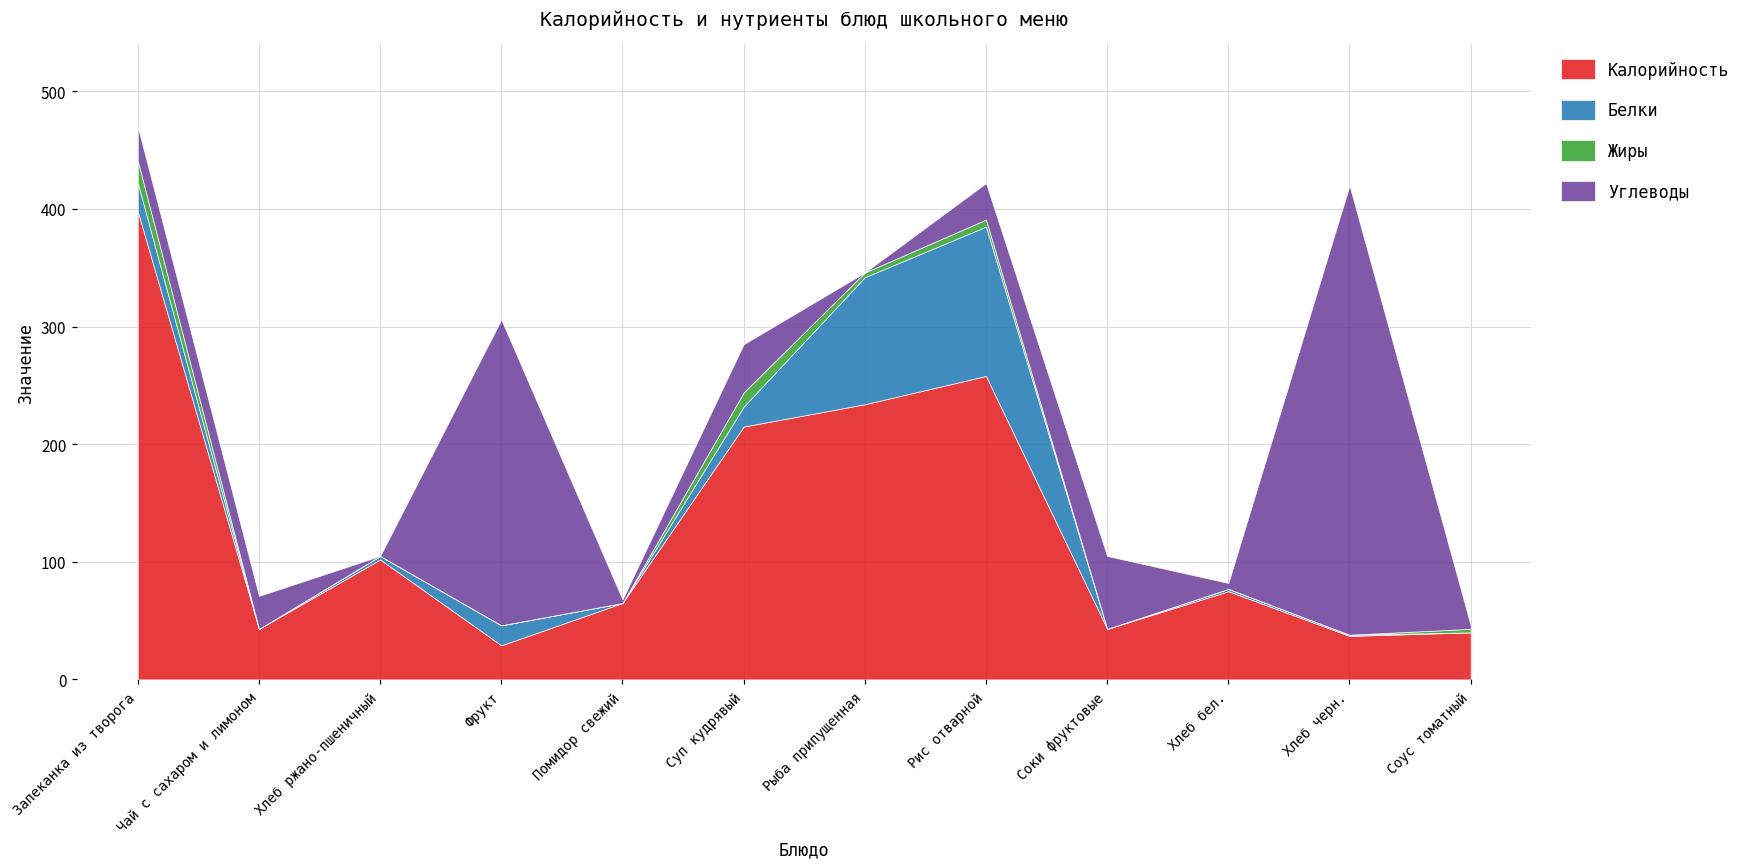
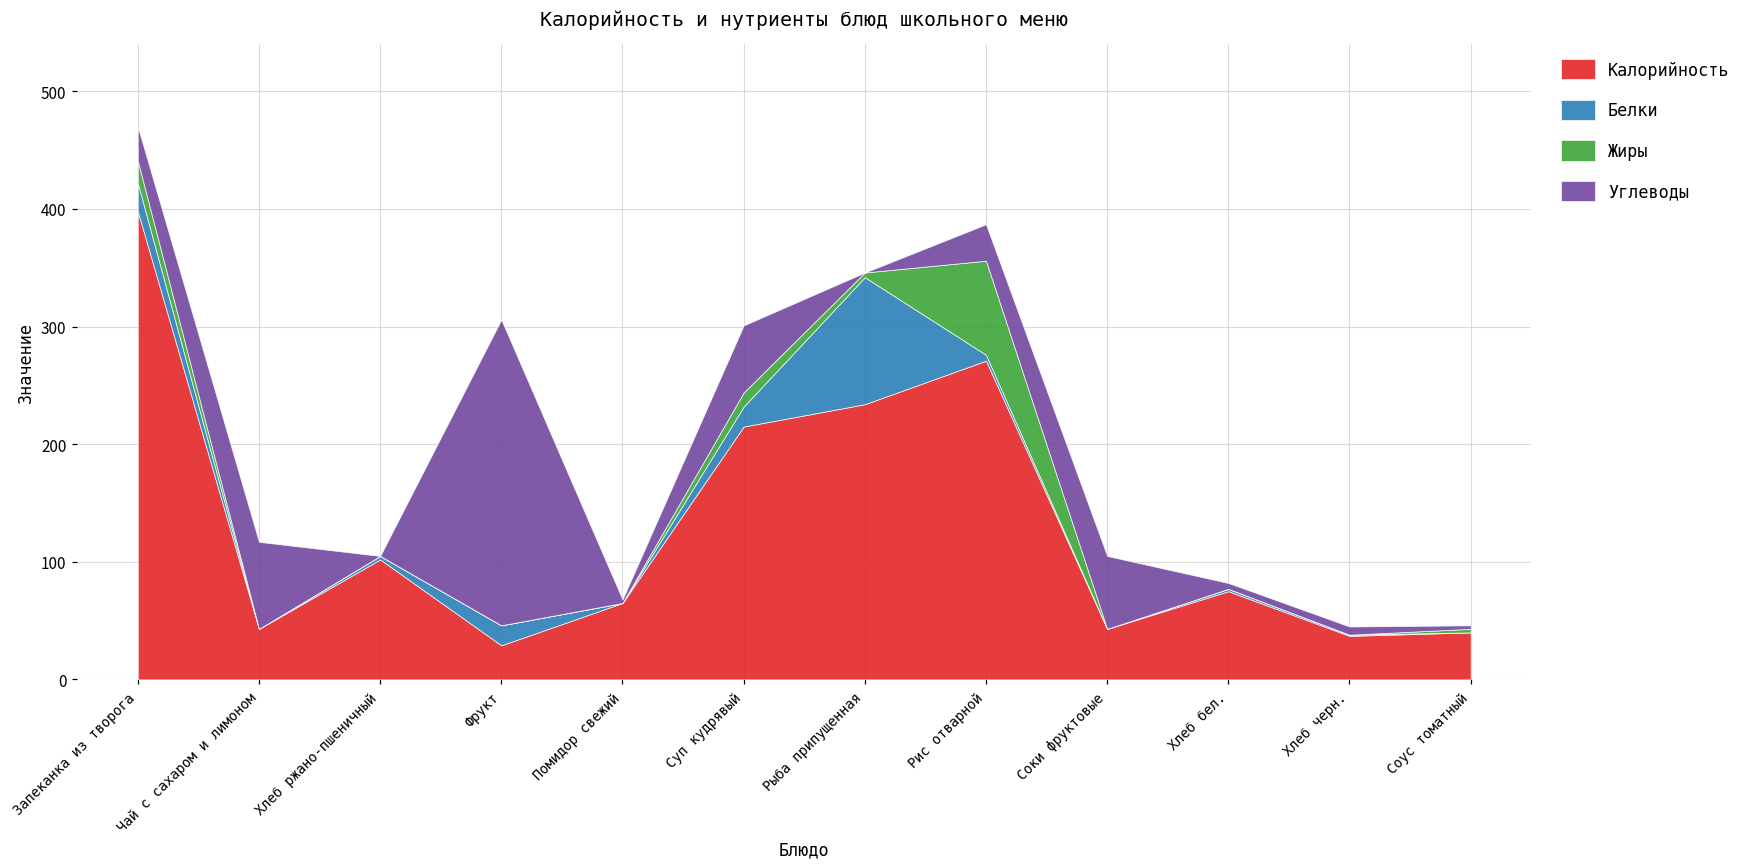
Углеводы, Чай с сахаром и лимоном: 28 -> 74
Углеводы, Суп кудрявый: 41 -> 57
Калорийность, Рис отварной: 258 -> 271
Белки, Рис отварной: 127 -> 5
Жиры, Рис отварной: 6 -> 80
Углеводы, Хлеб черн.: 382 -> 7
